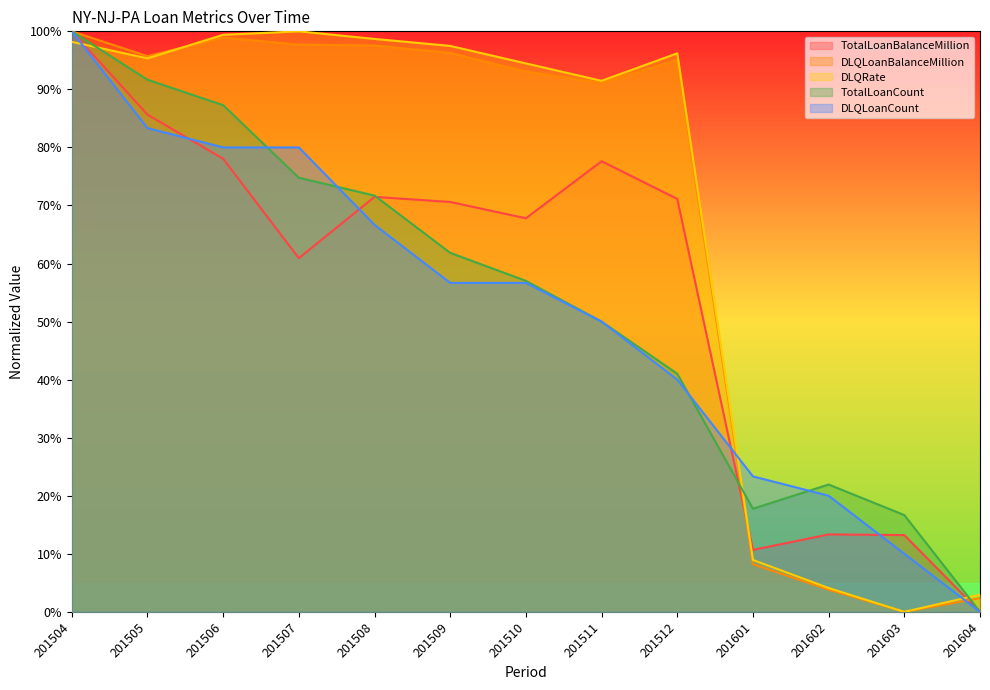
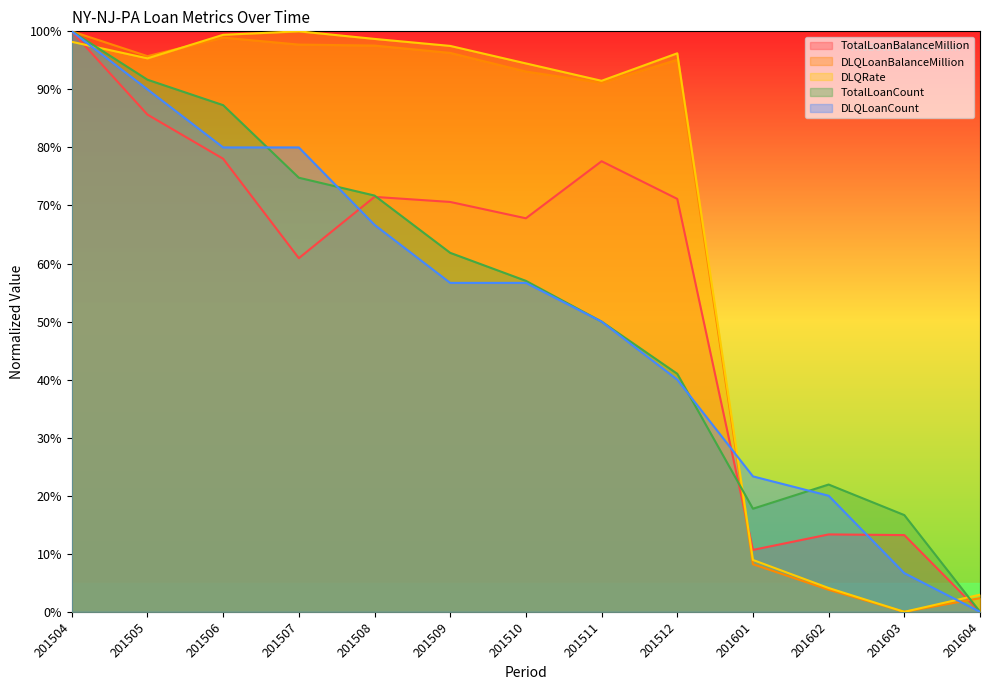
DLQLoanCount, 201505: 83% -> 90%
DLQLoanCount, 201603: 10% -> 7%
